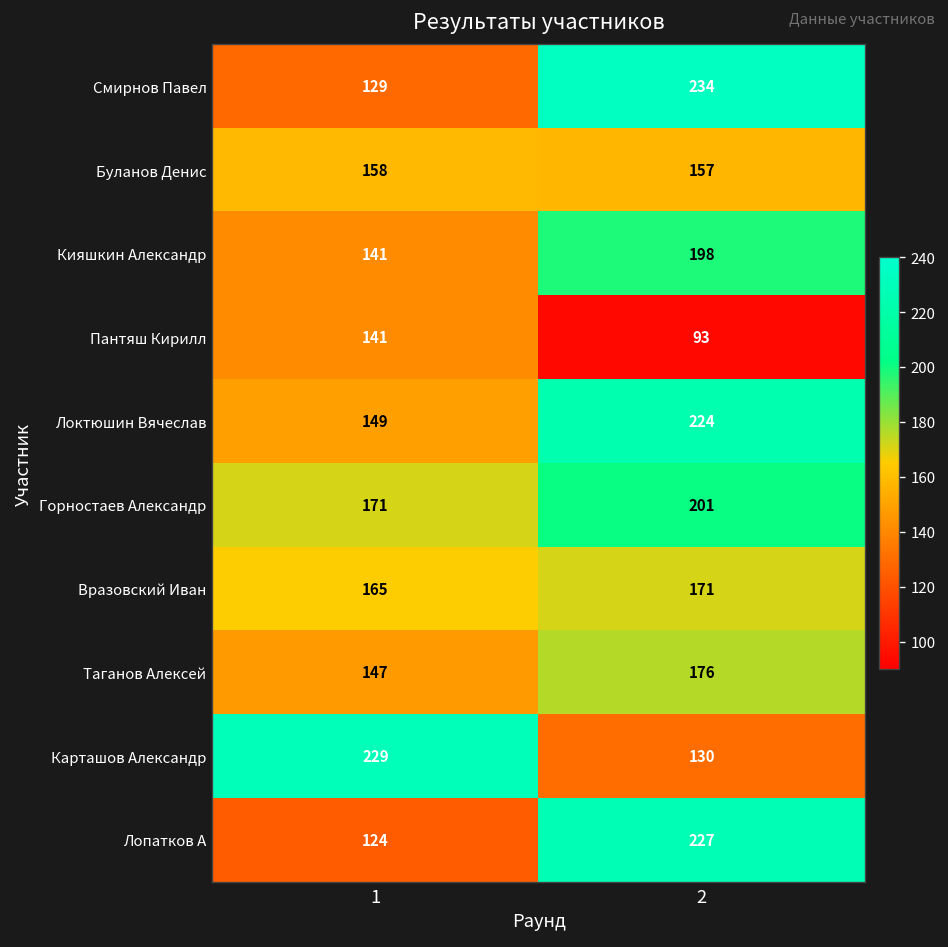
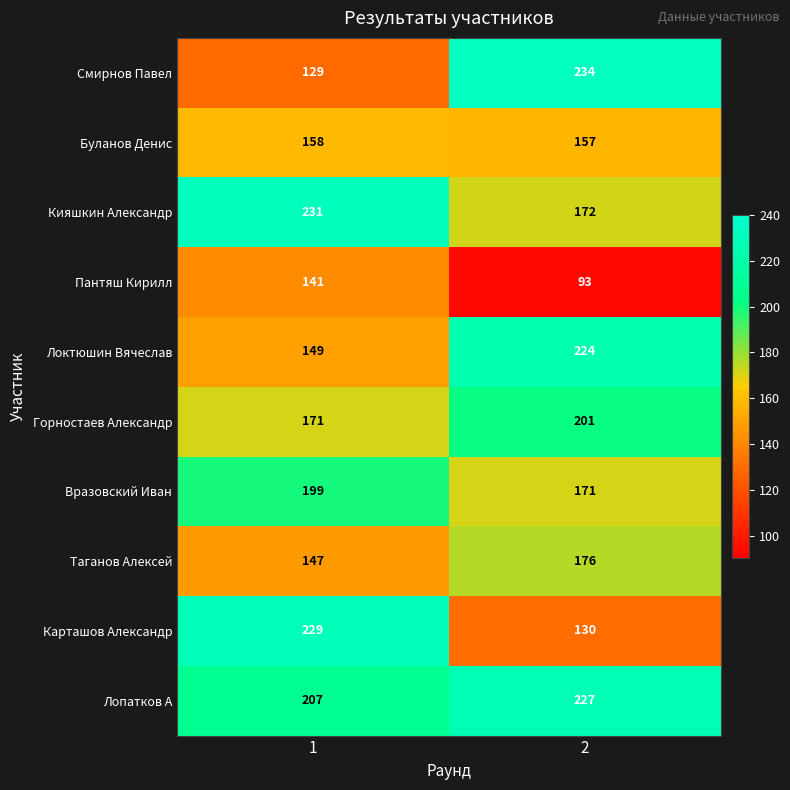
Кияшкин Александр, 1: 141 -> 231
Кияшкин Александр, 2: 198 -> 172
Вразовский Иван, 1: 165 -> 199
Лопатков А, 1: 124 -> 207
